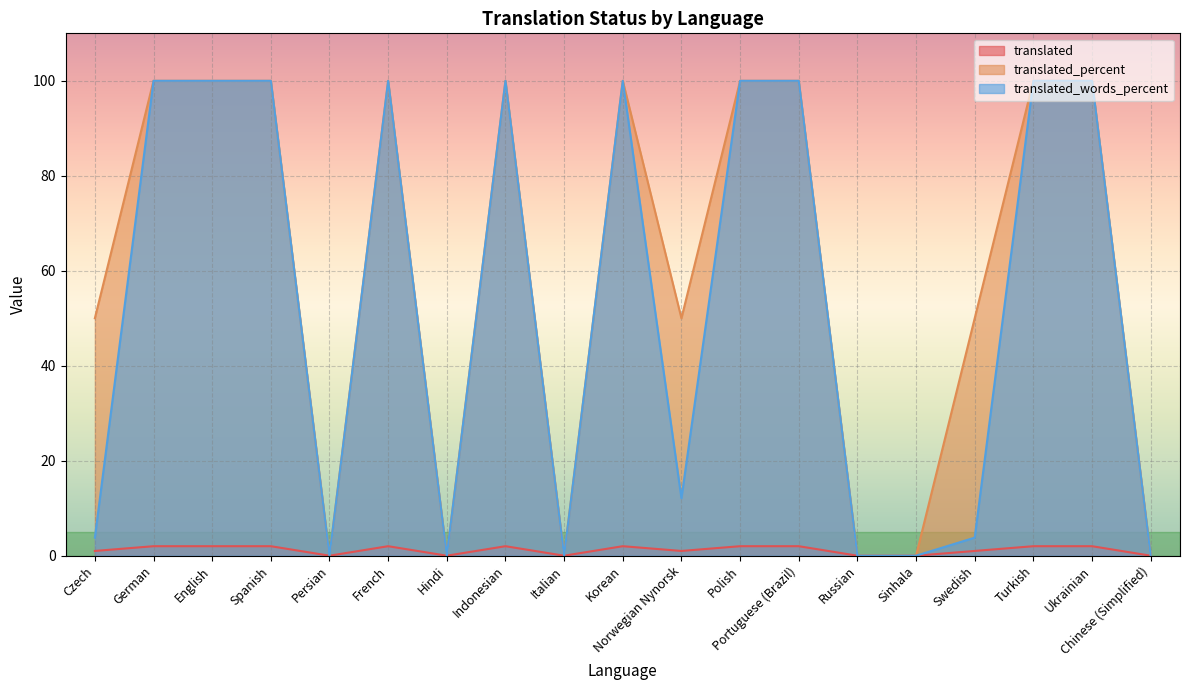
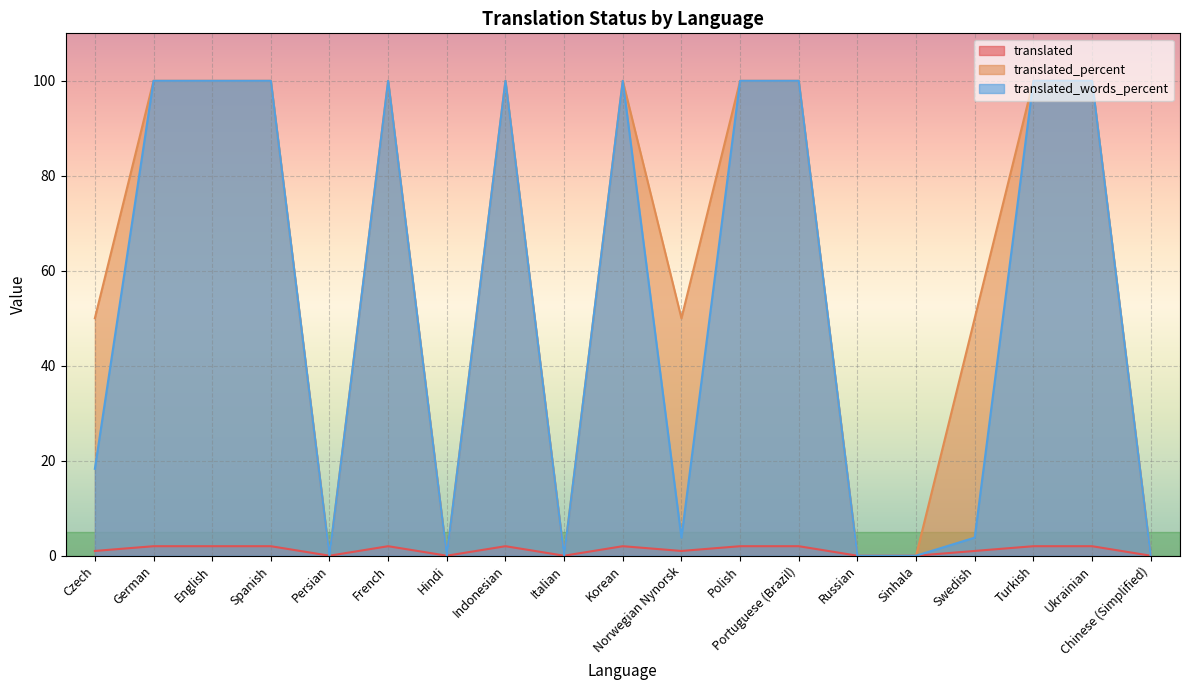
translated_words_percent, Czech: 4 -> 18
translated_words_percent, Norwegian Nynorsk: 12 -> 4
